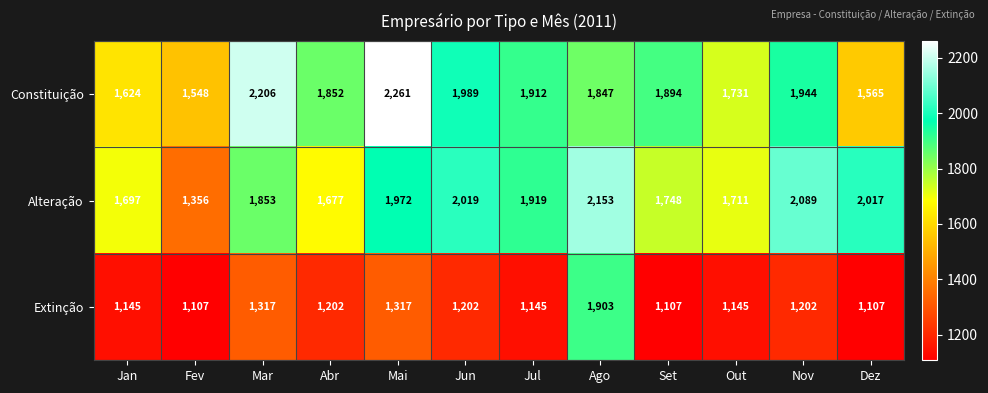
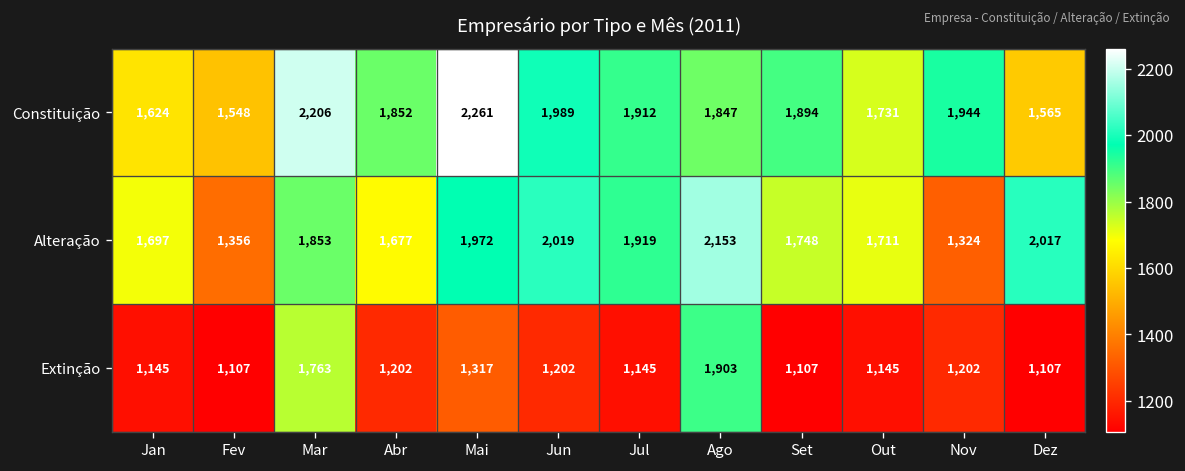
Alteração, Nov: 2,089 -> 1,324
Extinção, Mar: 1,317 -> 1,763
